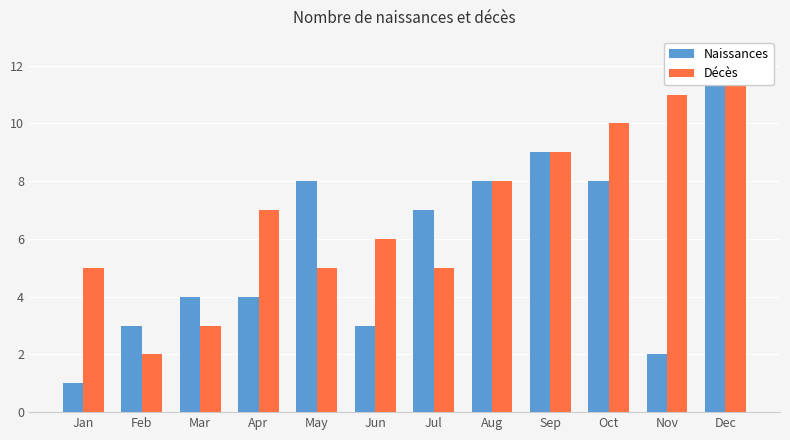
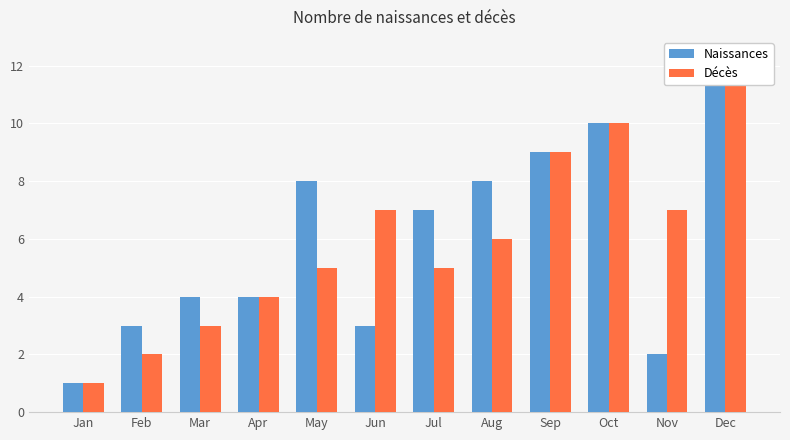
Décès, Jan: 5 -> 1
Décès, Apr: 7 -> 4
Décès, Jun: 6 -> 7
Décès, Aug: 8 -> 6
Naissances, Oct: 8 -> 10
Décès, Nov: 11 -> 7
